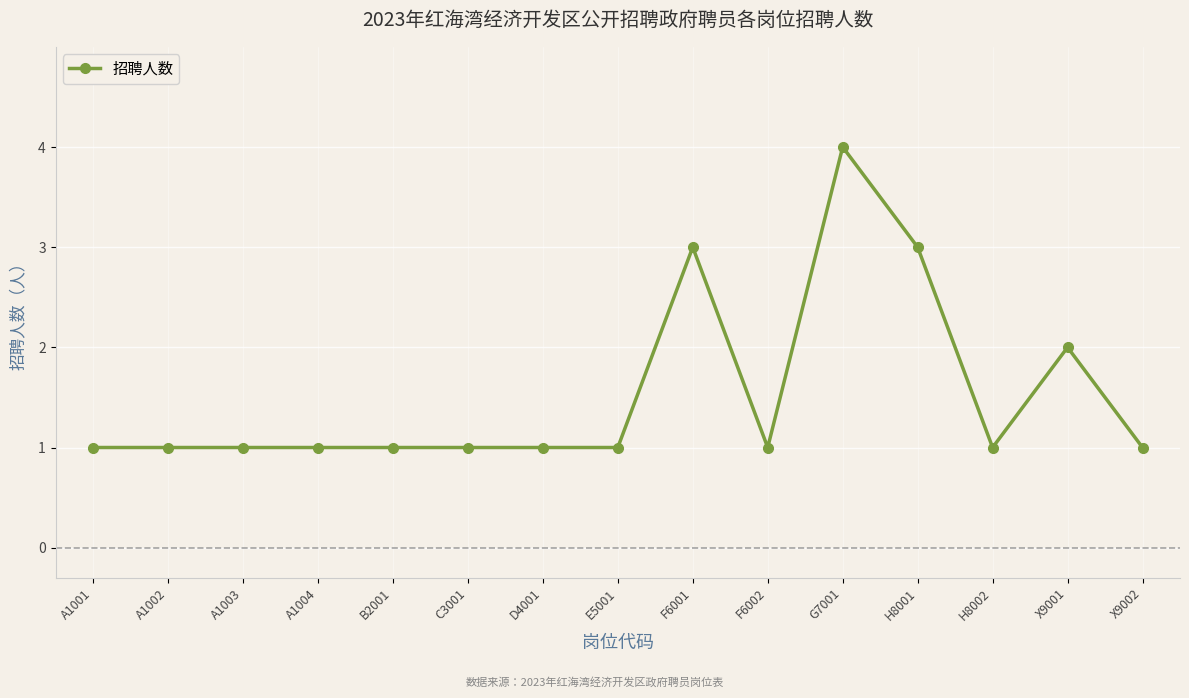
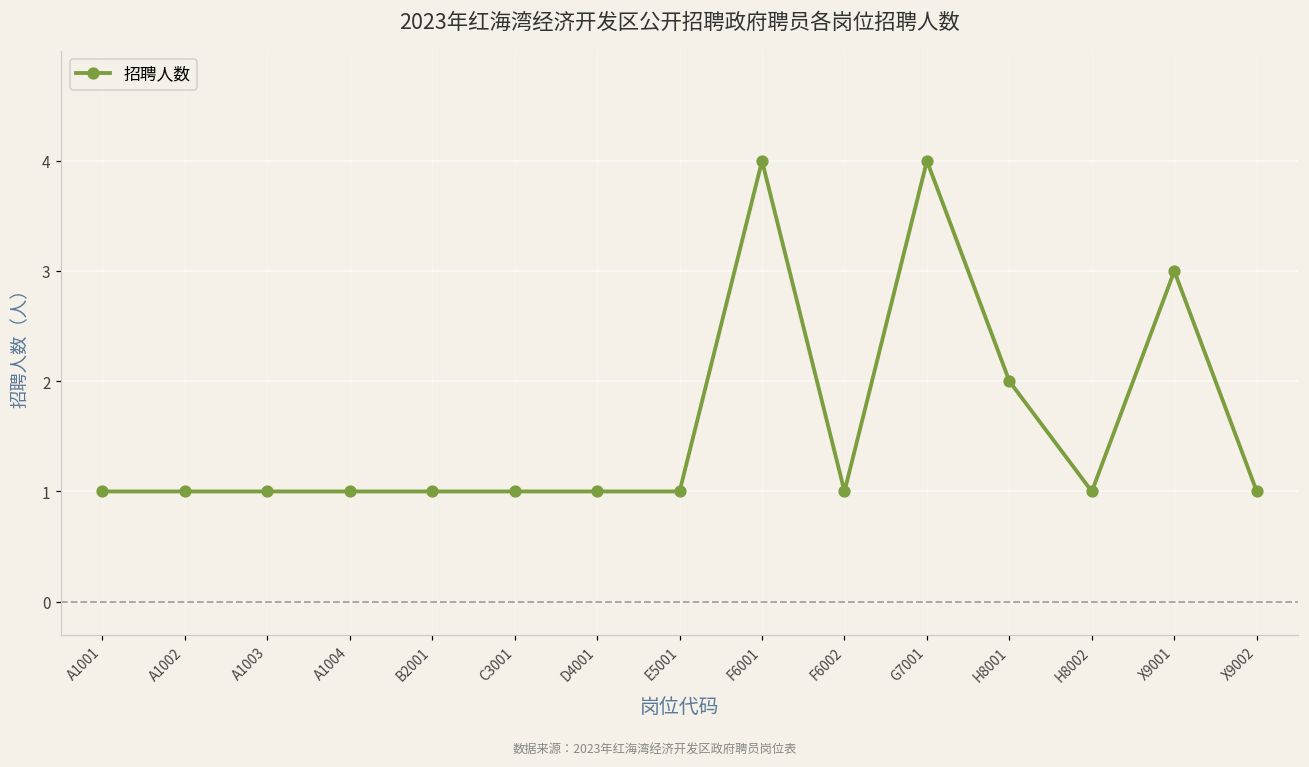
F6001: 3 -> 4
H8001: 3 -> 2
X9001: 2 -> 3
